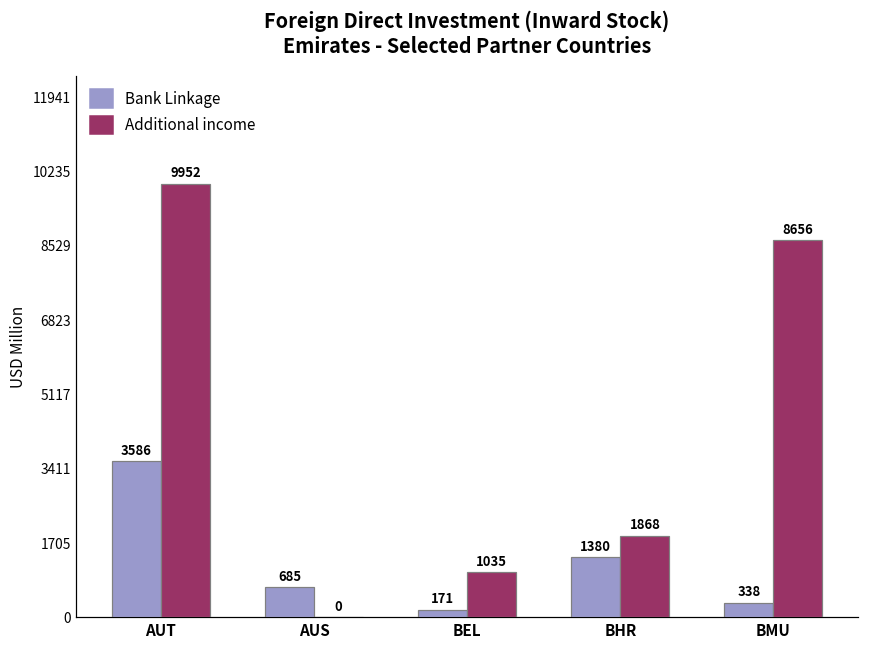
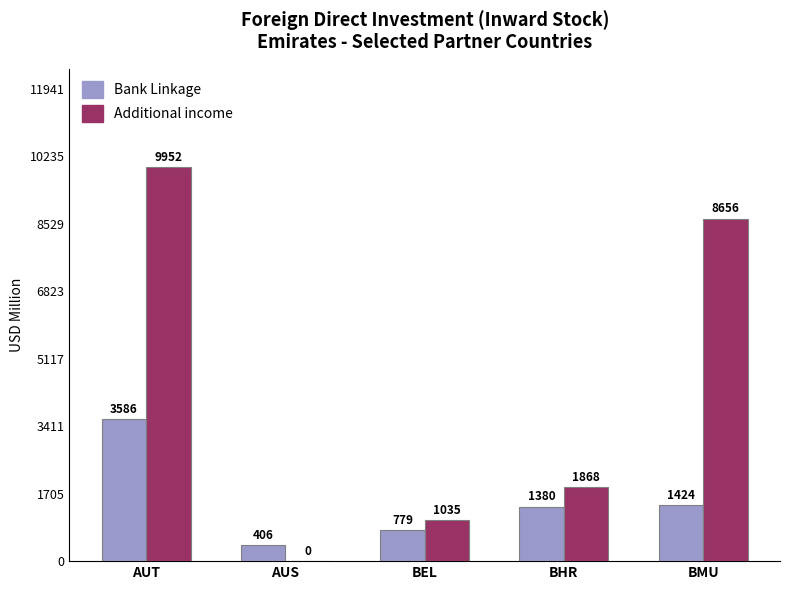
Bank Linkage, AUS: 685 -> 406
Bank Linkage, BEL: 171 -> 779
Bank Linkage, BMU: 338 -> 1424
